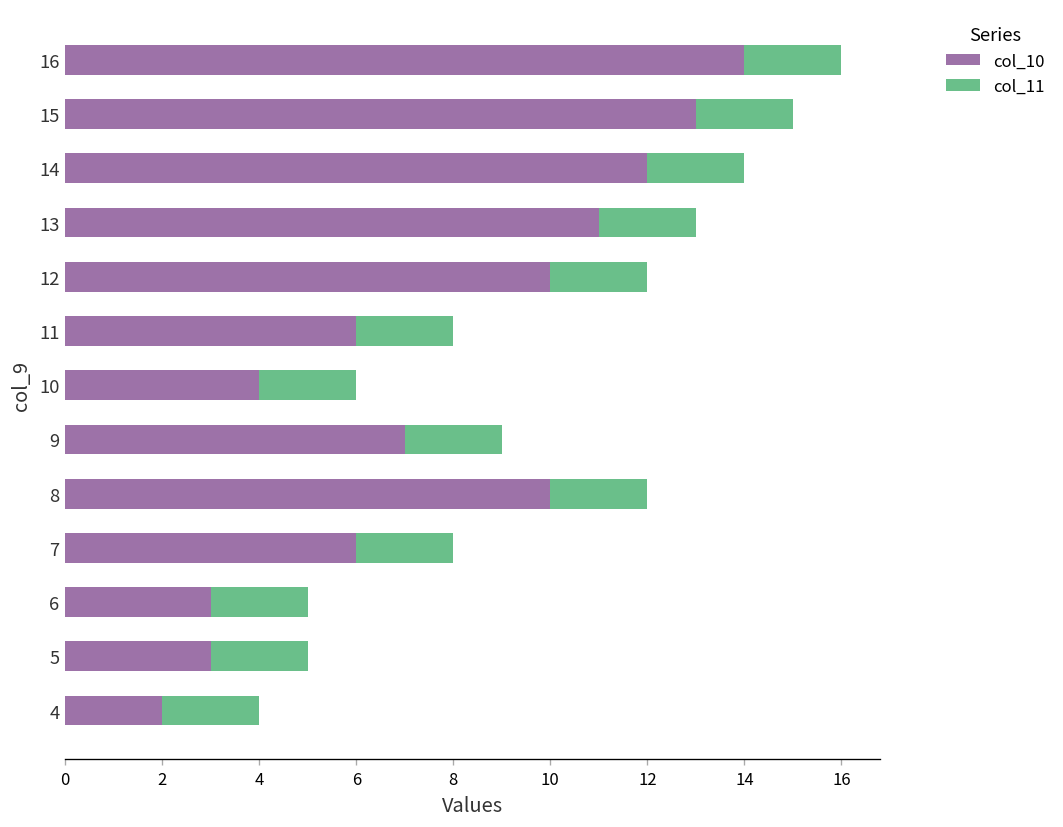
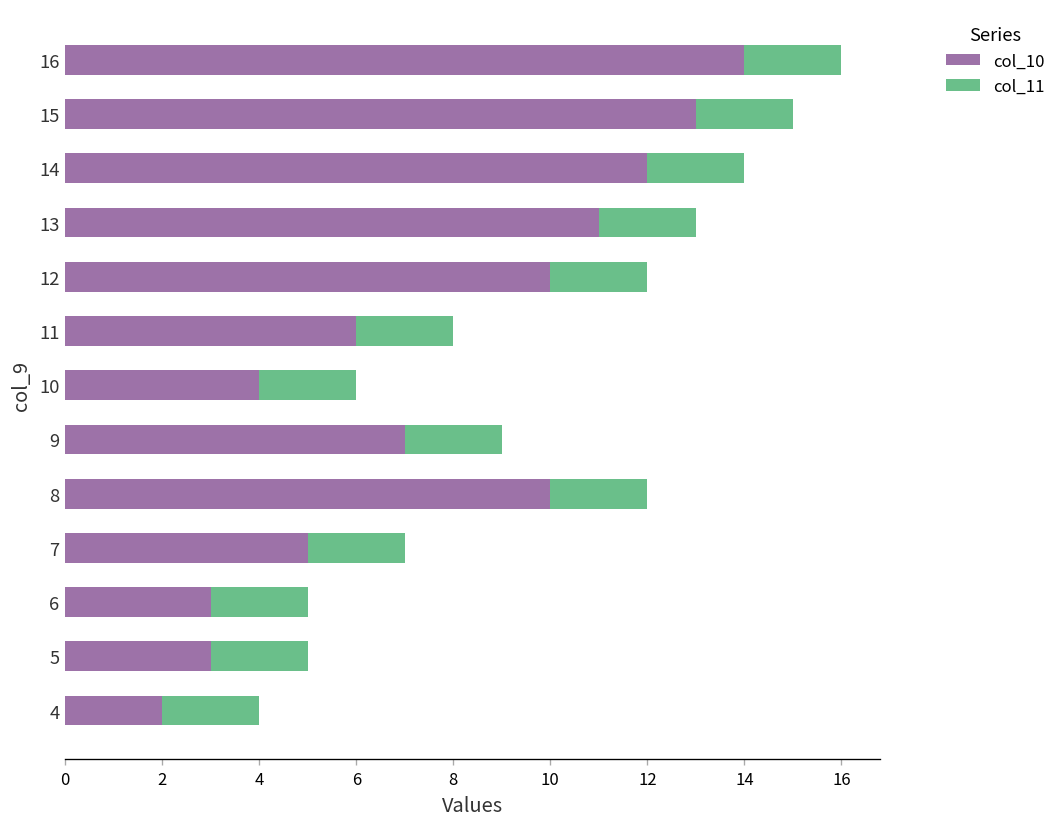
col_10, 7: 6 -> 5
